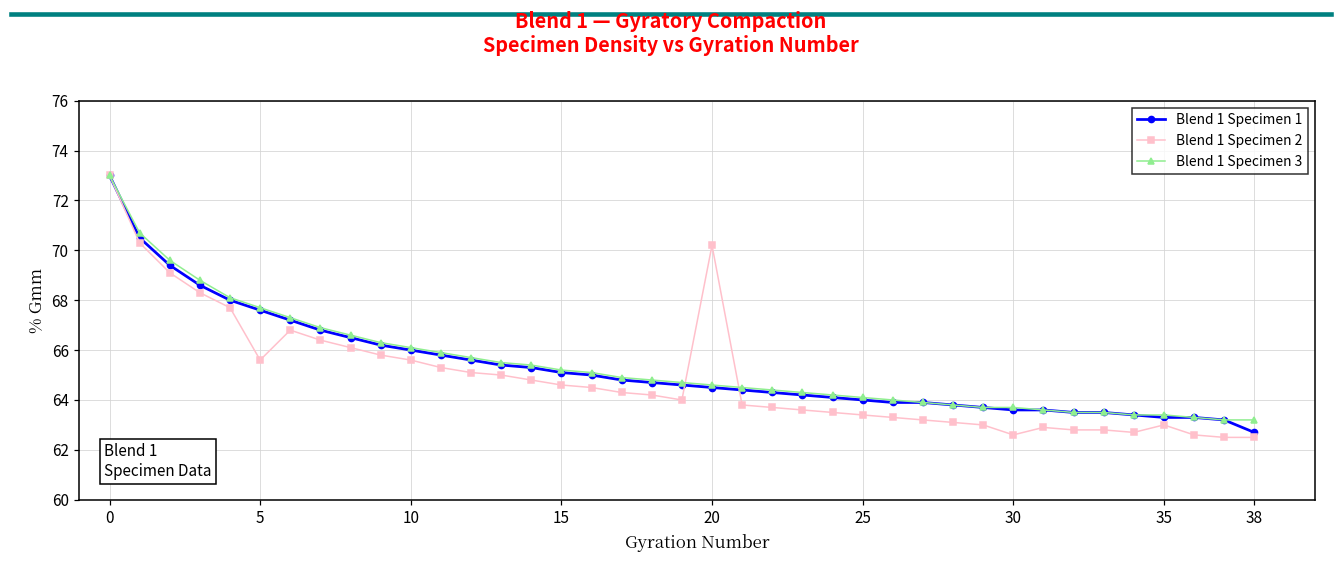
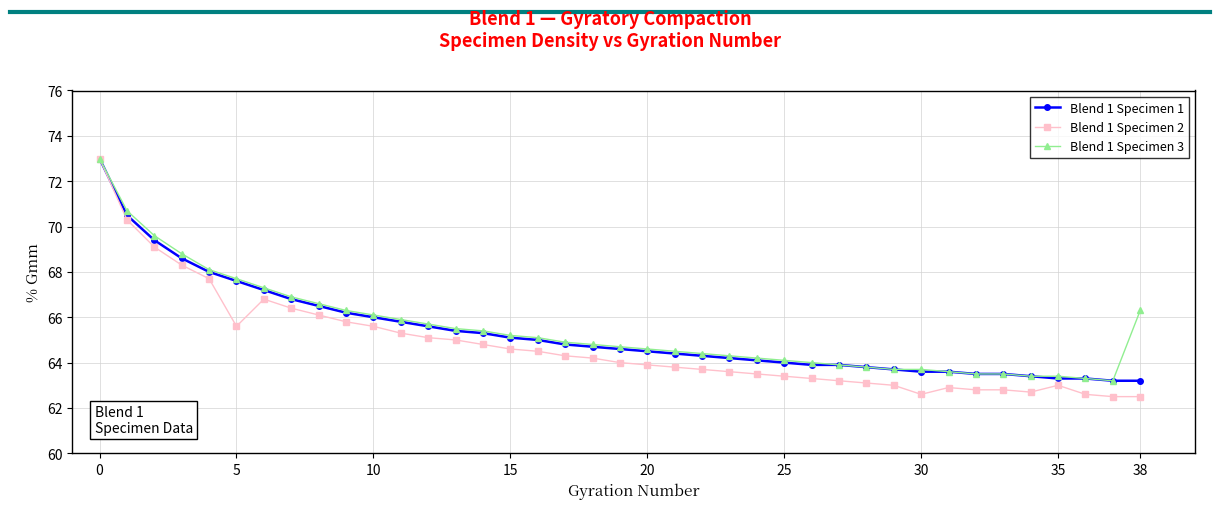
Blend 1 Specimen 2, 20: 70.2 -> 63.9
Blend 1 Specimen 1, 38: 62.7 -> 63.2
Blend 1 Specimen 3, 38: 63.2 -> 66.3
